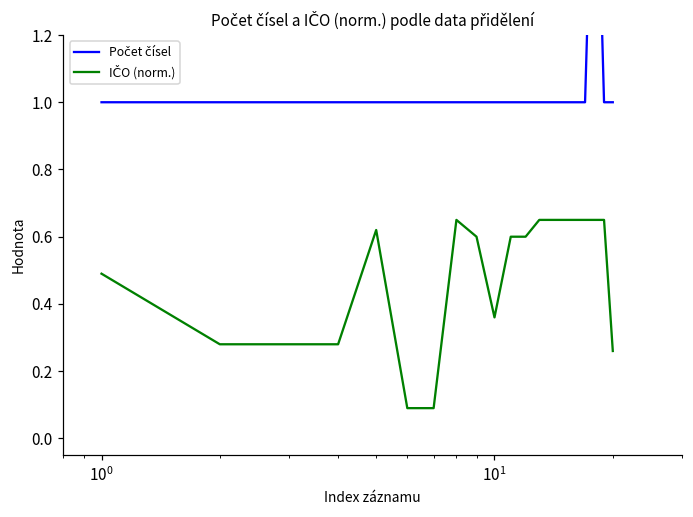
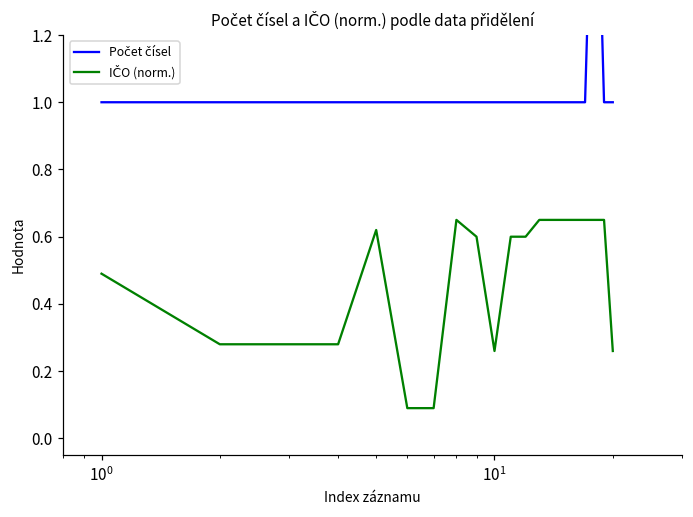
IČO (norm.), 10^1: 0.36 -> 0.26
